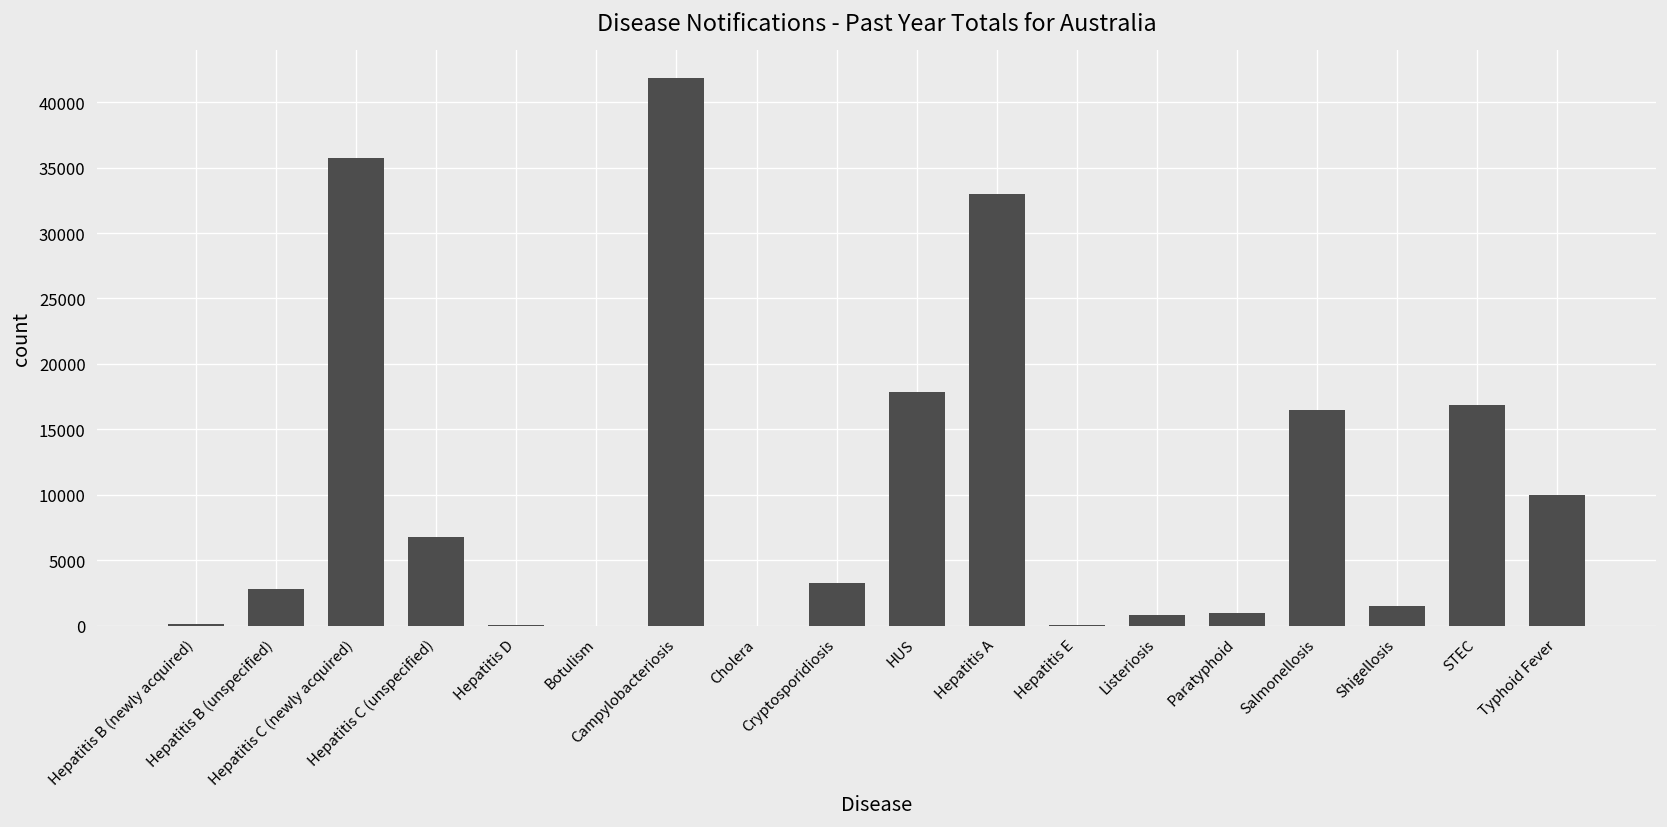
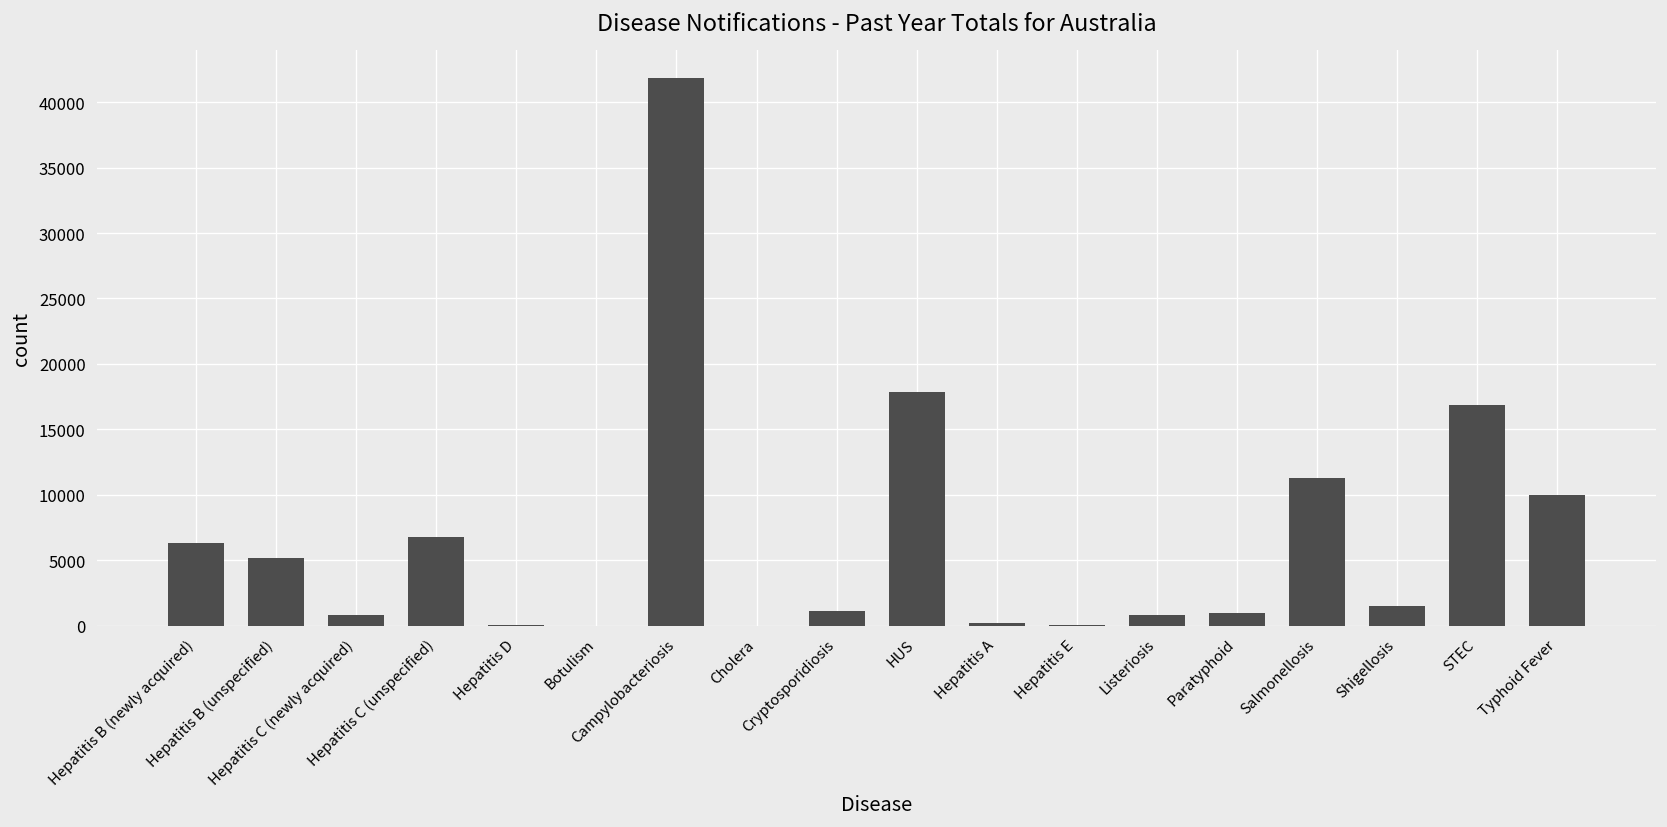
Hepatitis B (newly acquired): 100 -> 6300
Hepatitis B (unspecified): 2800 -> 5200
Hepatitis C (newly acquired): 35700 -> 800
Cryptosporidiosis: 3300 -> 1100
Hepatitis A: 33000 -> 200
Salmonellosis: 16500 -> 11300
